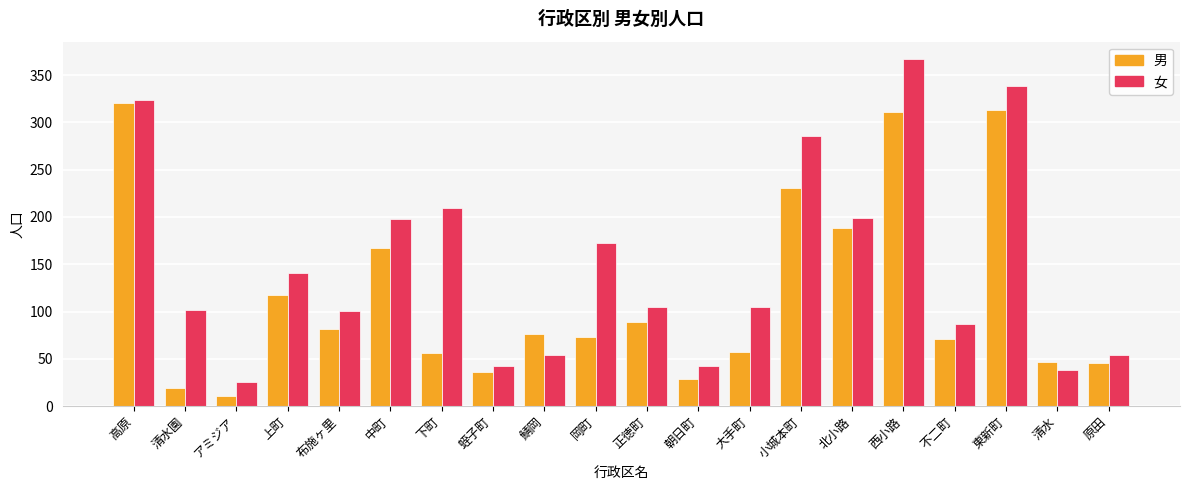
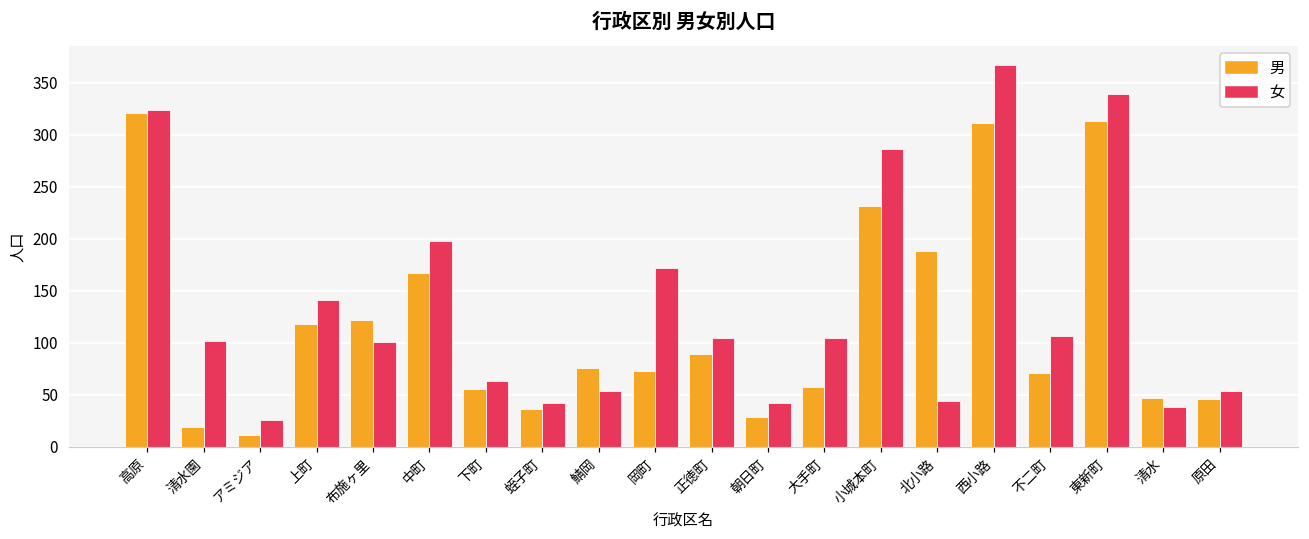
男, 布施ヶ里: 80 -> 120
女, 下町: 210 -> 60
女, 北小路: 200 -> 40
女, 不二町: 90 -> 110
